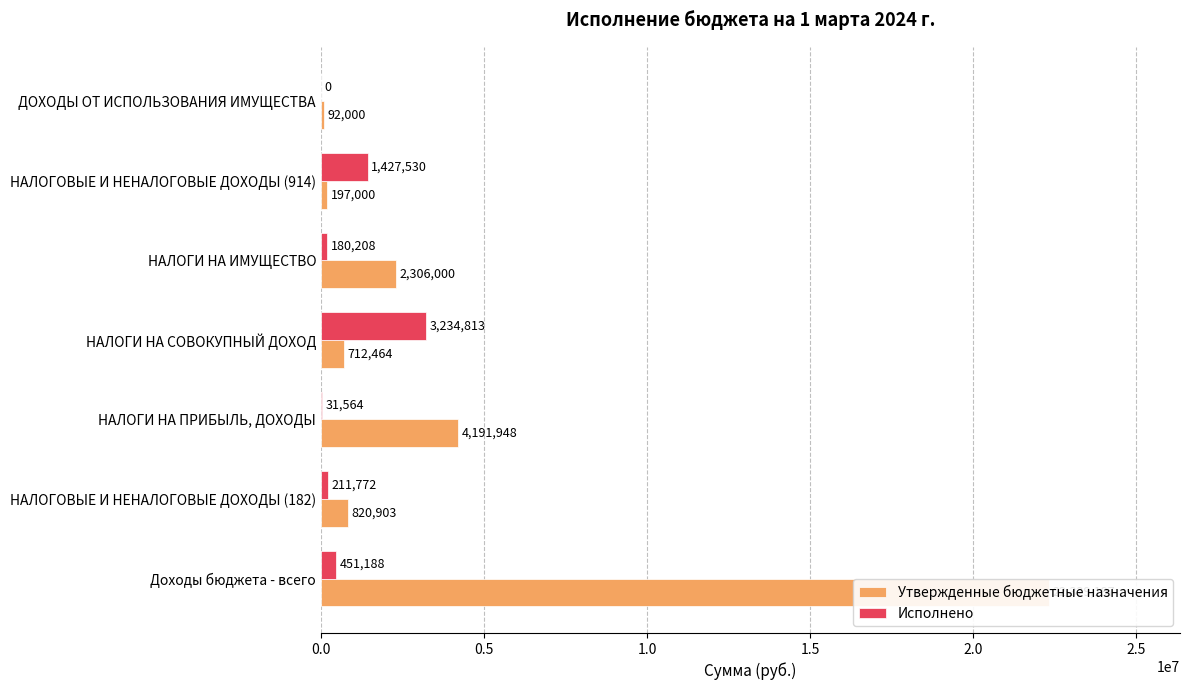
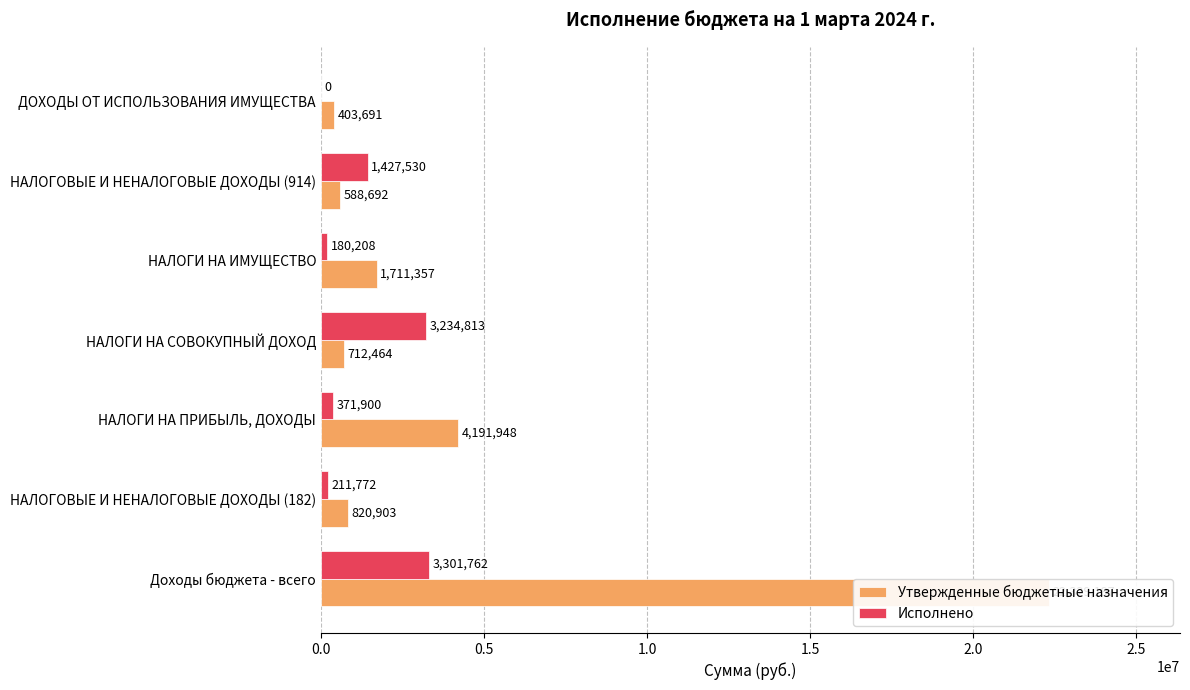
Утвержденные бюджетные назначения, ДОХОДЫ ОТ ИСПОЛЬЗОВАНИЯ ИМУЩЕСТВА: 92,000 -> 403,691
Утвержденные бюджетные назначения, НАЛОГОВЫЕ И НЕНАЛОГОВЫЕ ДОХОДЫ (914): 197,000 -> 588,692
Утвержденные бюджетные назначения, НАЛОГИ НА ИМУЩЕСТВО: 2,306,000 -> 1,711,357
Исполнено, НАЛОГИ НА ПРИБЫЛЬ, ДОХОДЫ: 31,564 -> 371,900
Исполнено, Доходы бюджета - всего: 451,188 -> 3,301,762
